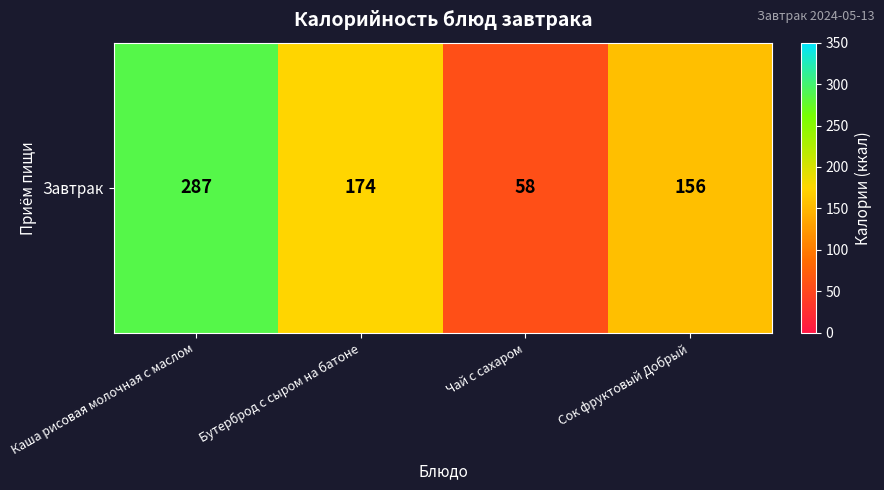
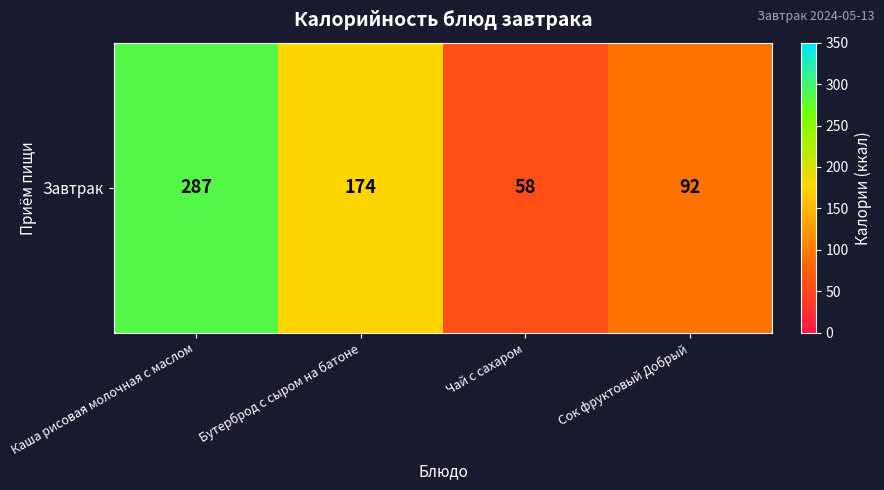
Завтрак, Сок фруктовый Добрый: 156 -> 92
